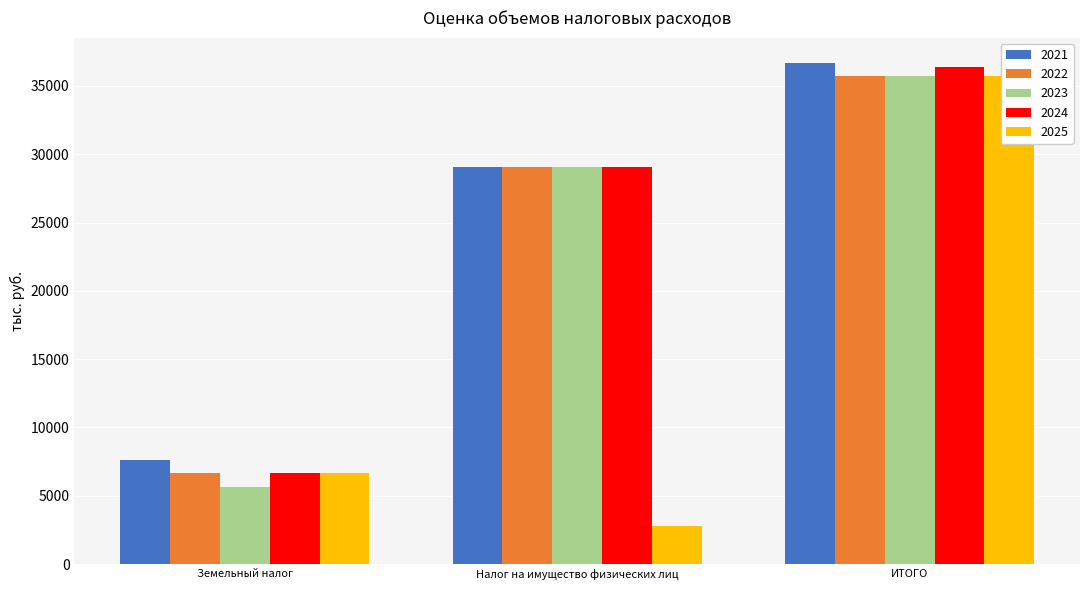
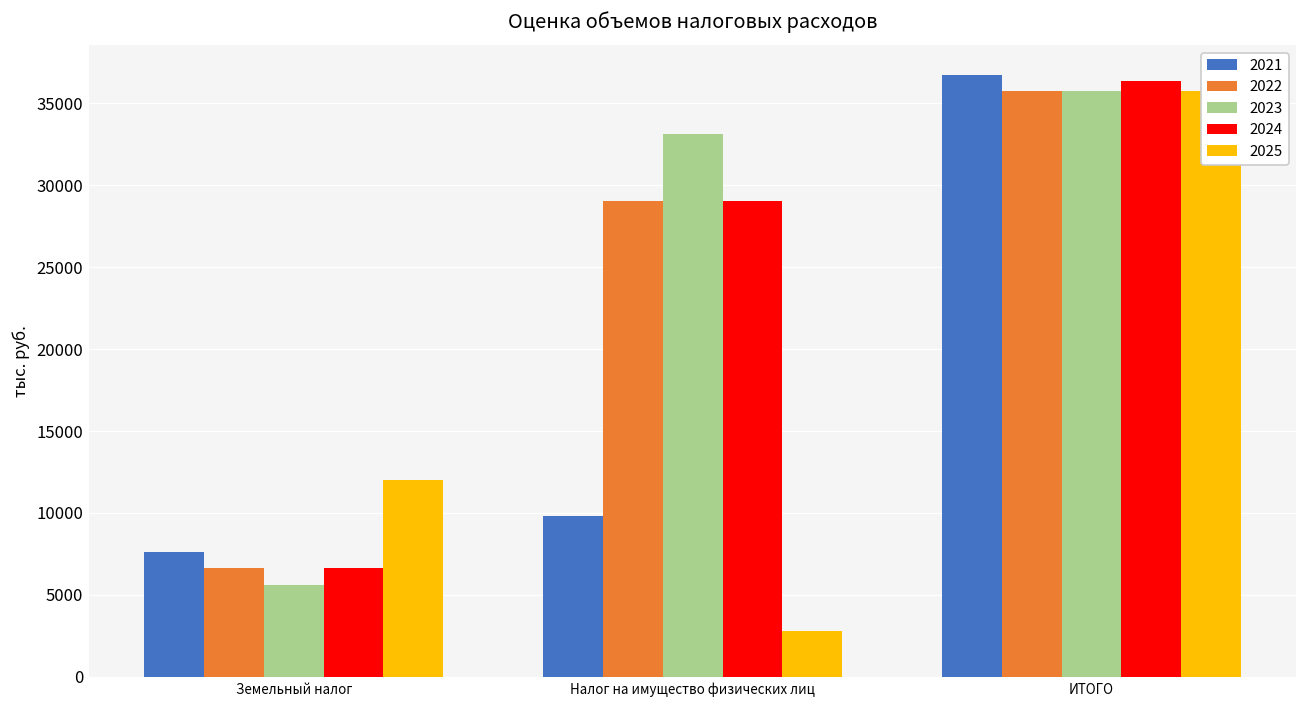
2025, Земельный налог: 6700 -> 12000
2021, Налог на имущество физических лиц: 29100 -> 9800
2023, Налог на имущество физических лиц: 29100 -> 33100
